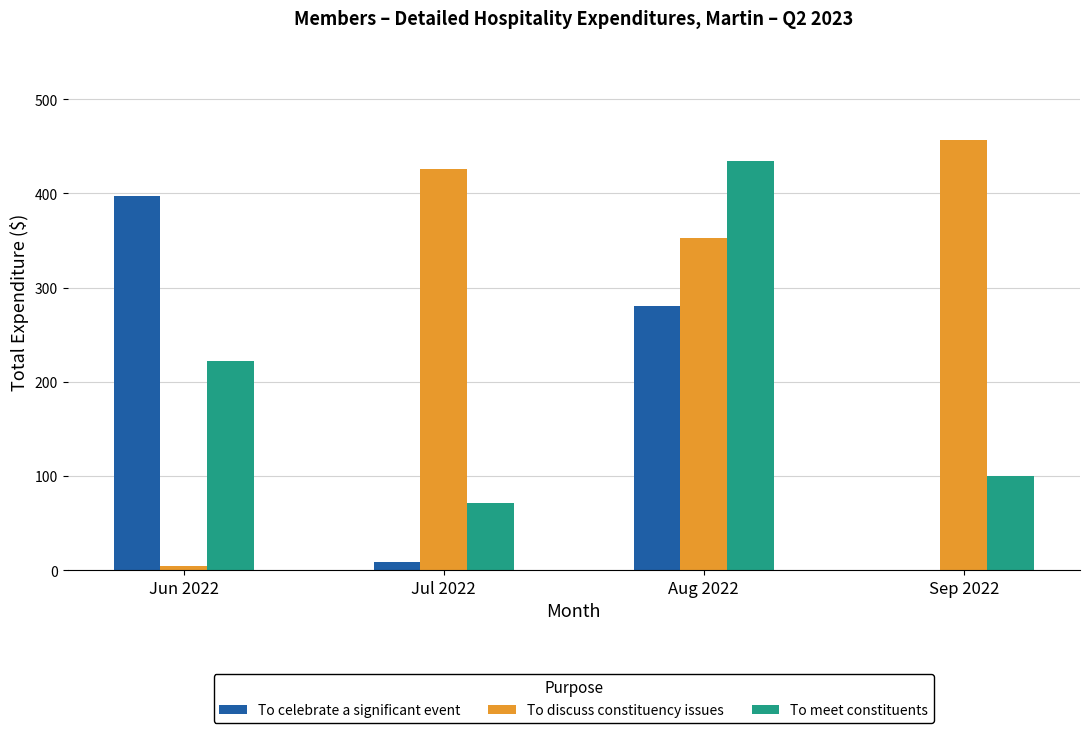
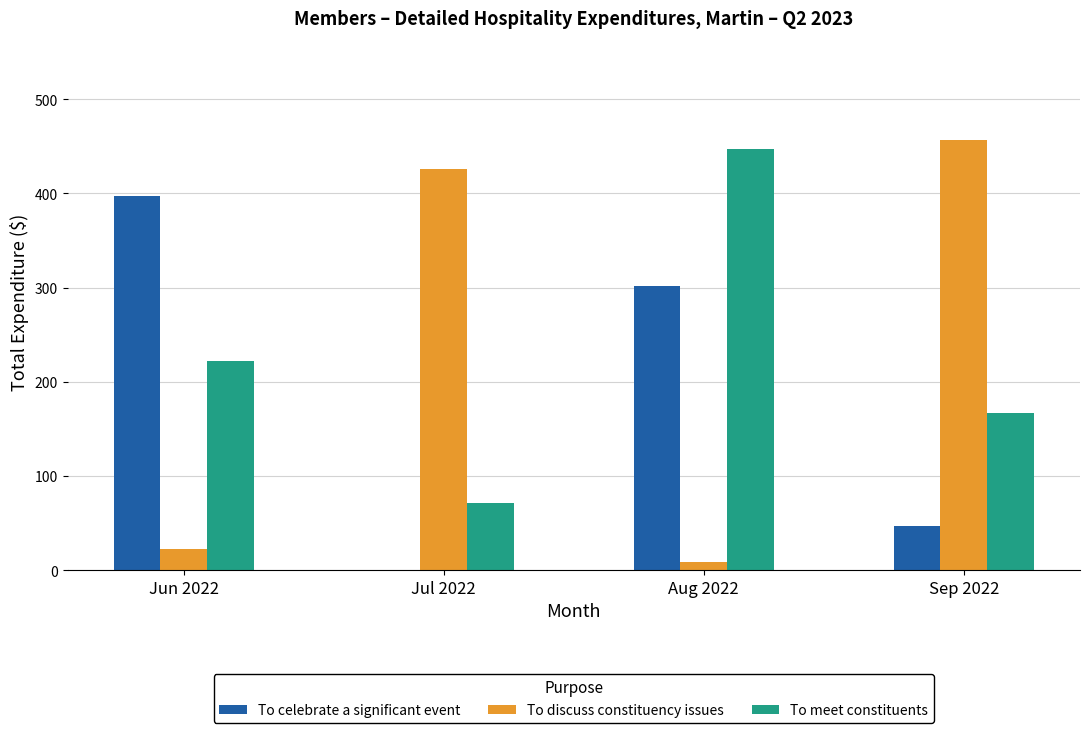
To discuss constituency issues, Jun 2022: 0 -> 20
To celebrate a significant event, Jul 2022: 10 -> 0
To celebrate a significant event, Aug 2022: 280 -> 300
To discuss constituency issues, Aug 2022: 350 -> 10
To meet constituents, Aug 2022: 430 -> 450
To celebrate a significant event, Sep 2022: 0 -> 50
To meet constituents, Sep 2022: 100 -> 170
